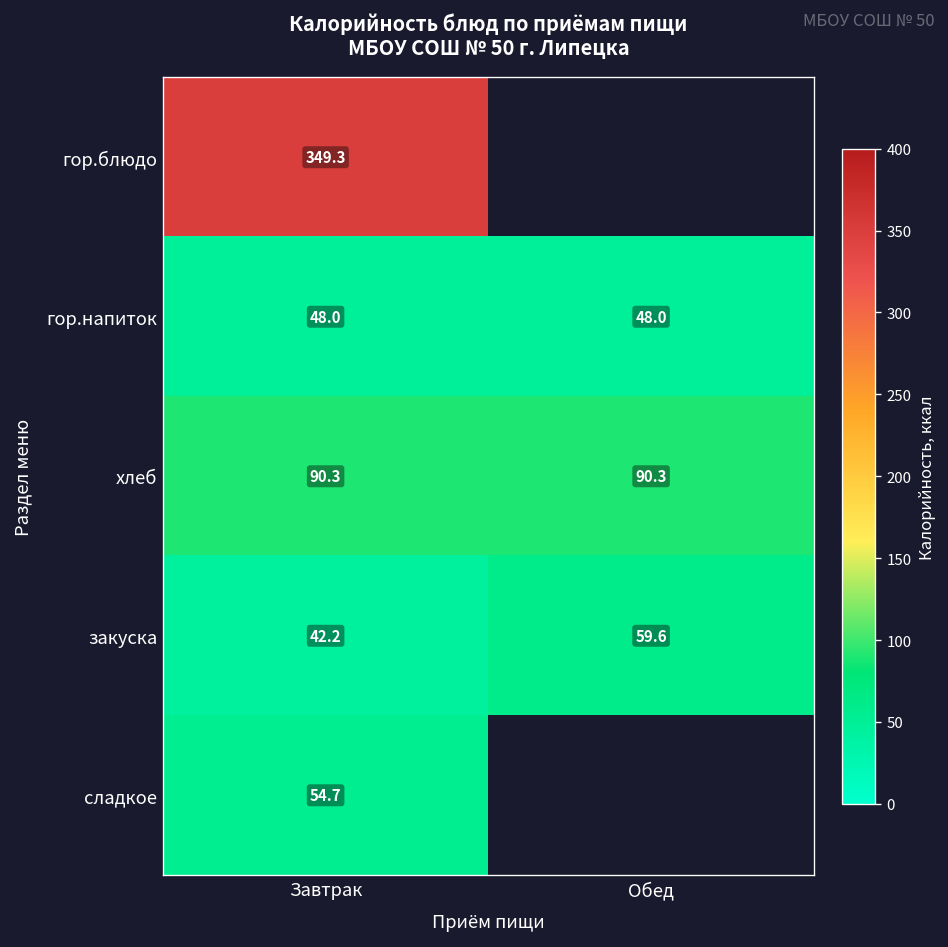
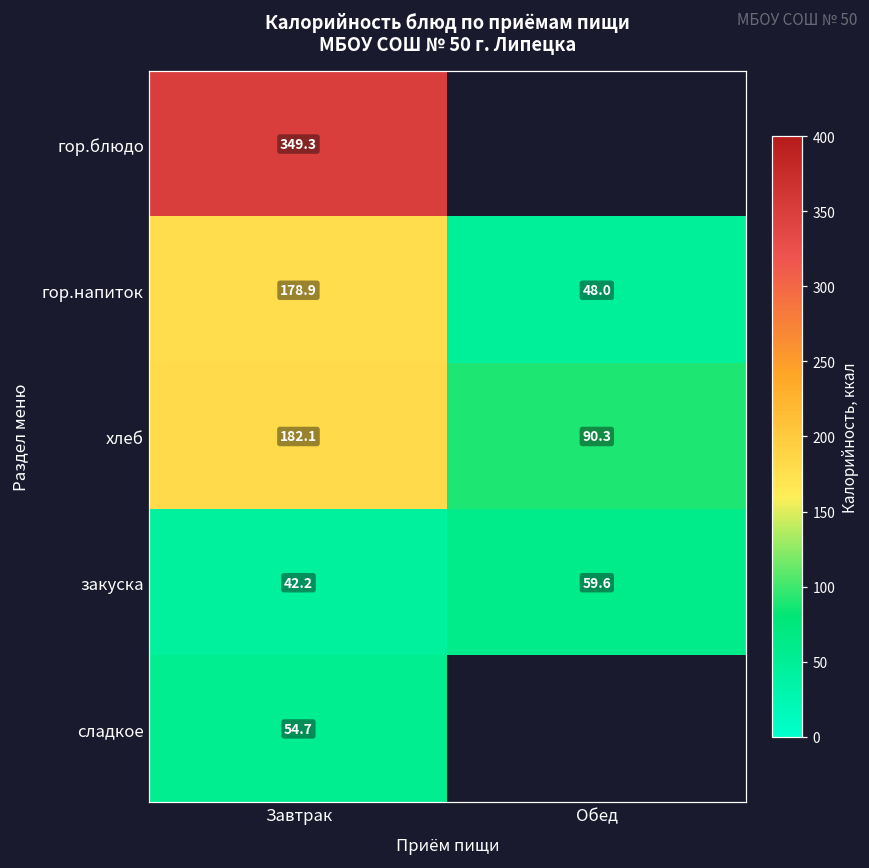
гор.напиток, Завтрак: 48.0 -> 178.9
хлеб, Завтрак: 90.3 -> 182.1
